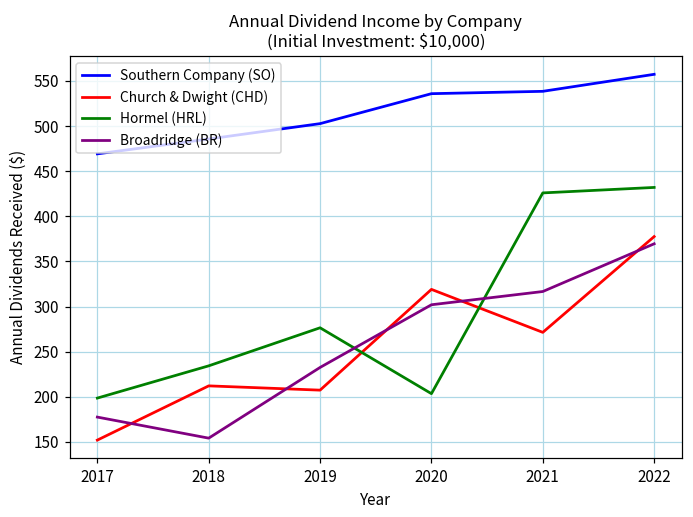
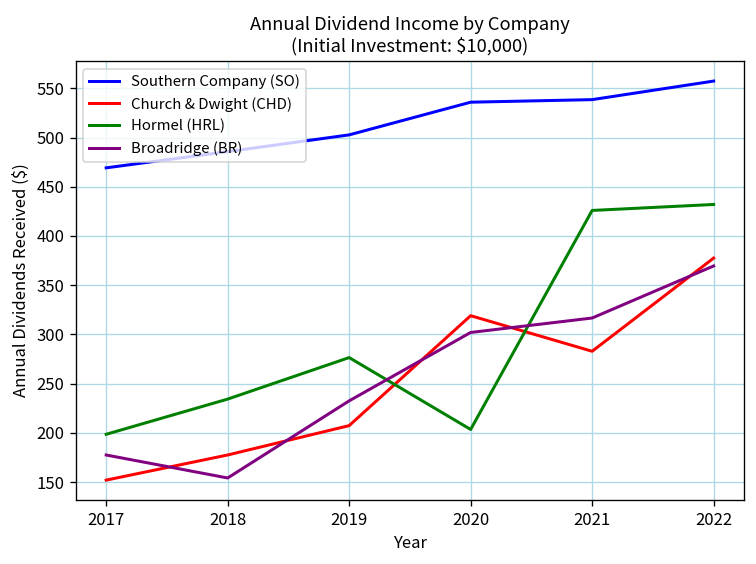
Church & Dwight (CHD), 2018: 210 -> 180
Church & Dwight (CHD), 2021: 270 -> 280
